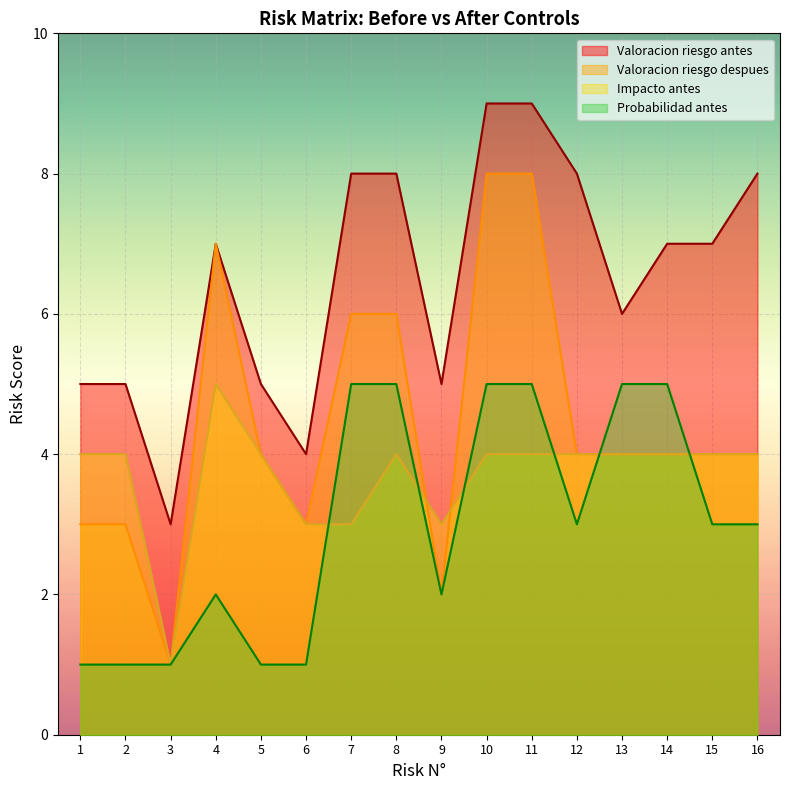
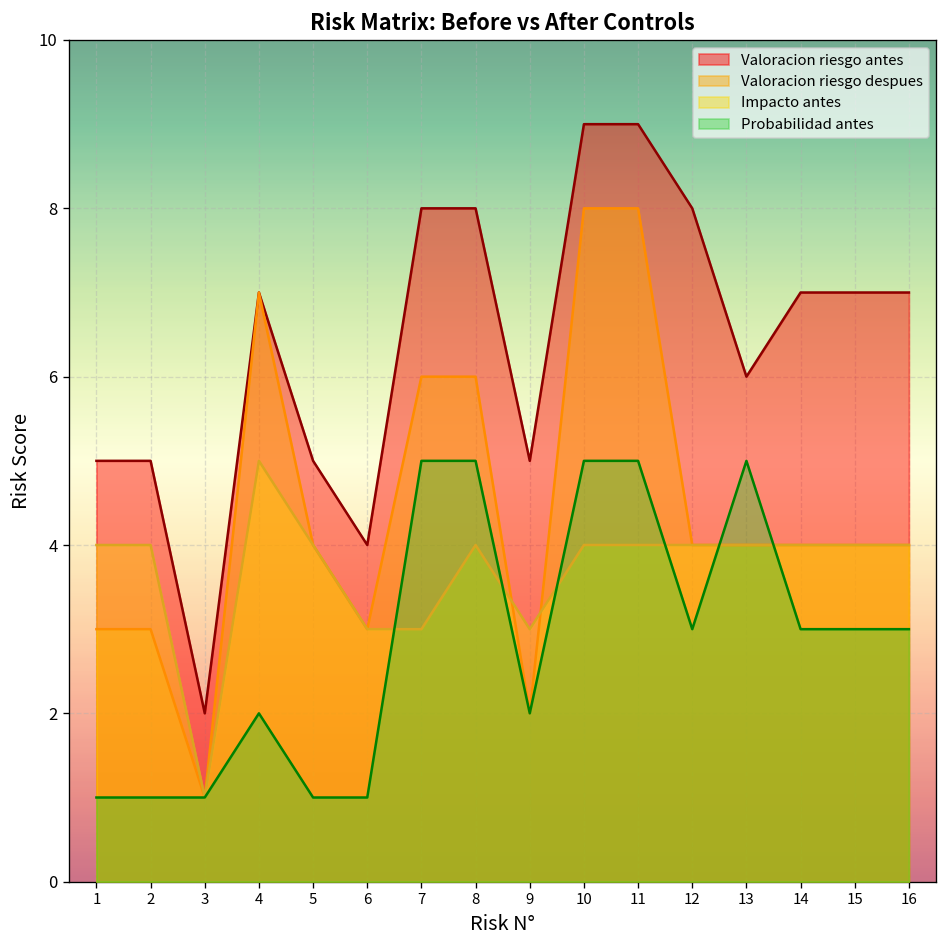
Valoracion riesgo antes, 3: 3 -> 2
Probabilidad antes, 14: 5 -> 3
Valoracion riesgo antes, 16: 8 -> 7
